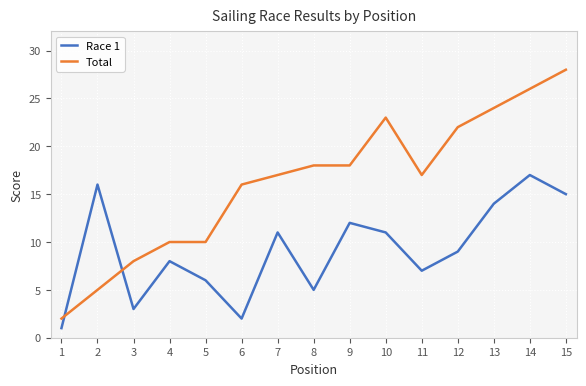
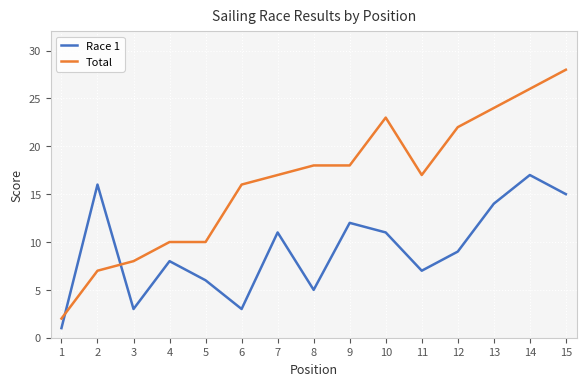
Total, 2: 5 -> 7
Race 1, 6: 2 -> 3
